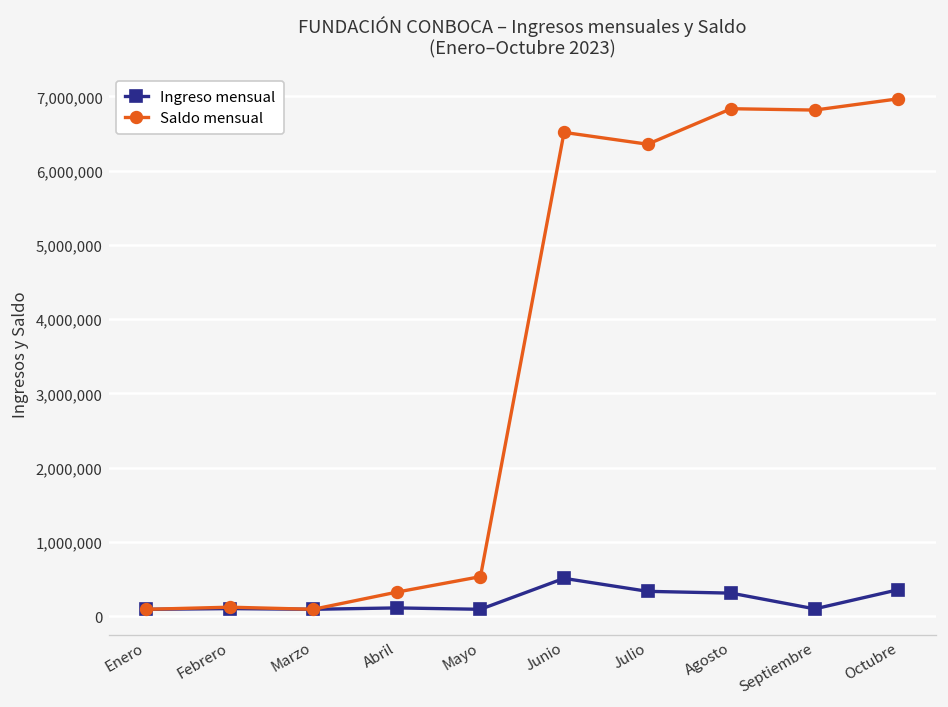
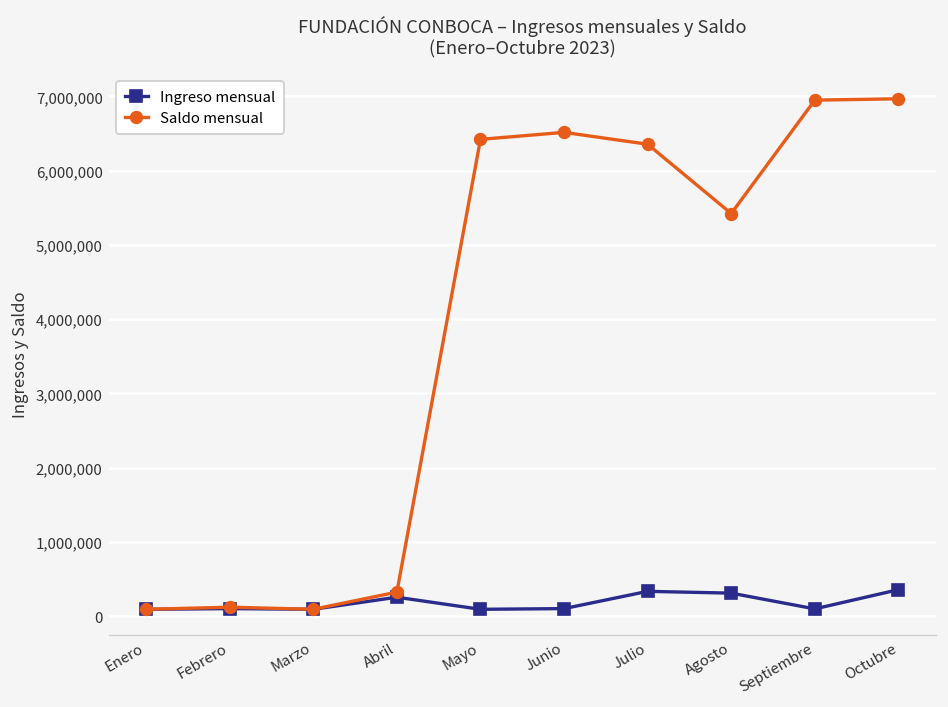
Ingreso mensual, Abril: 100,000 -> 300,000
Saldo mensual, Mayo: 500,000 -> 6,400,000
Ingreso mensual, Junio: 500,000 -> 100,000
Saldo mensual, Agosto: 6,800,000 -> 5,400,000
Saldo mensual, Septiembre: 6,800,000 -> 7,000,000
